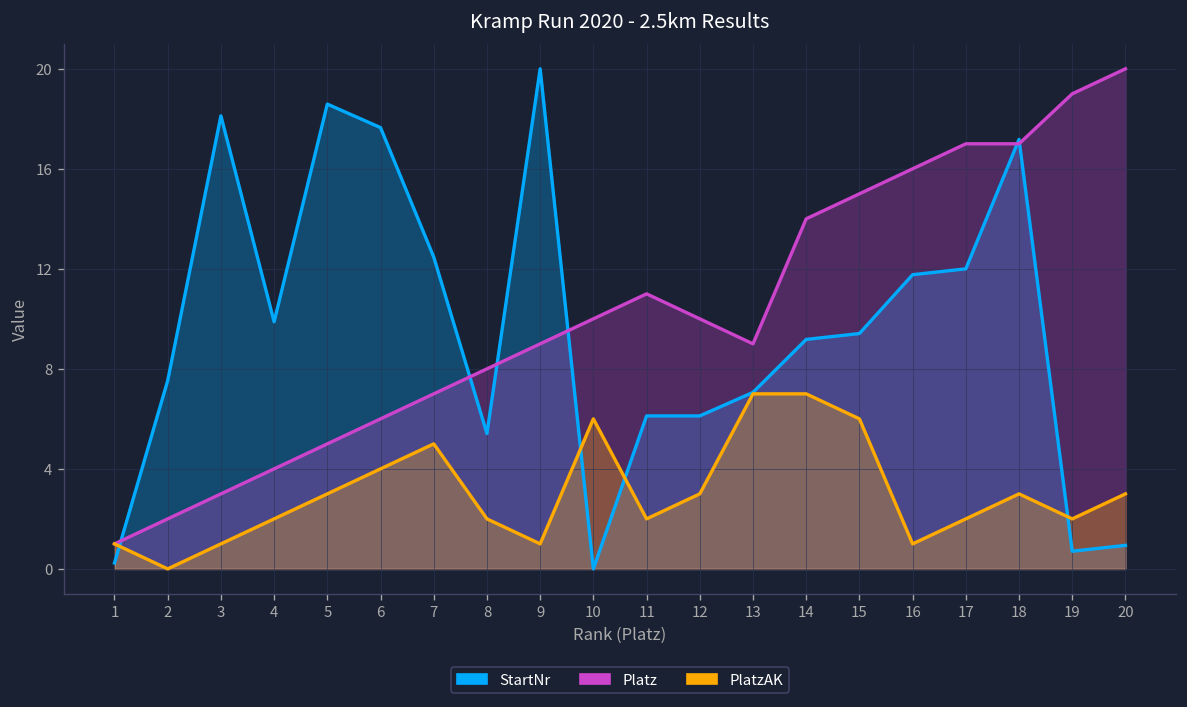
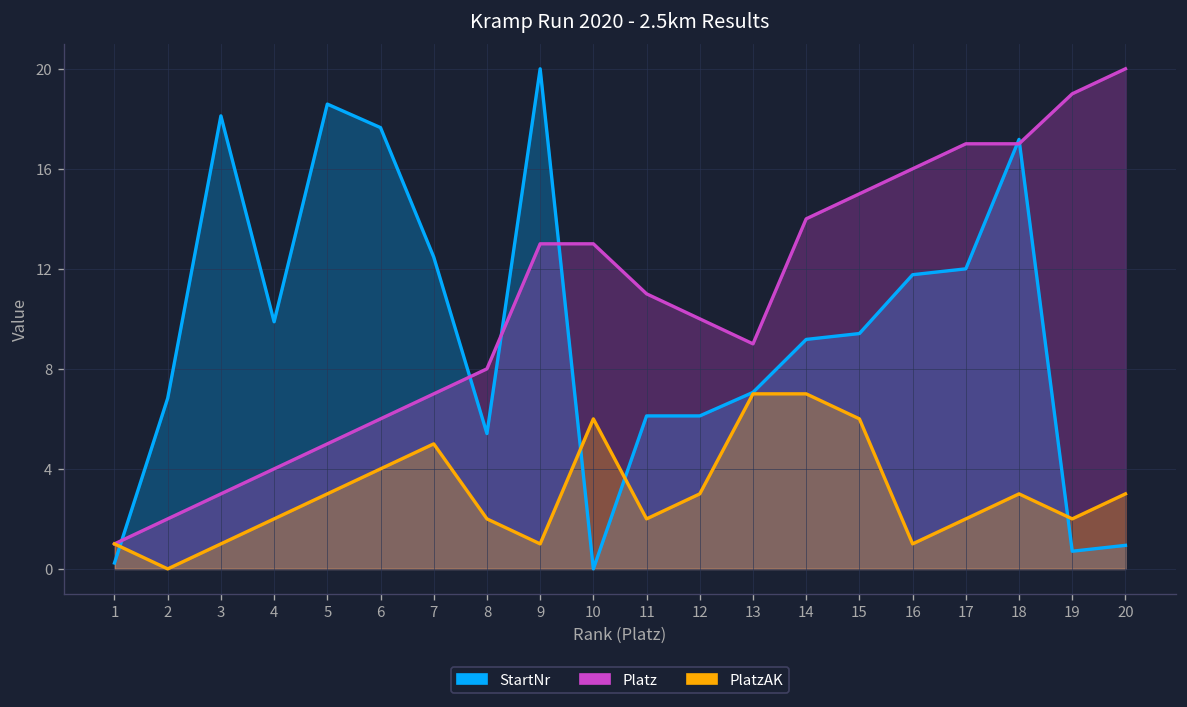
StartNr, 2: 7.5 -> 6.8
Platz, 9: 9 -> 13
Platz, 10: 10 -> 13
